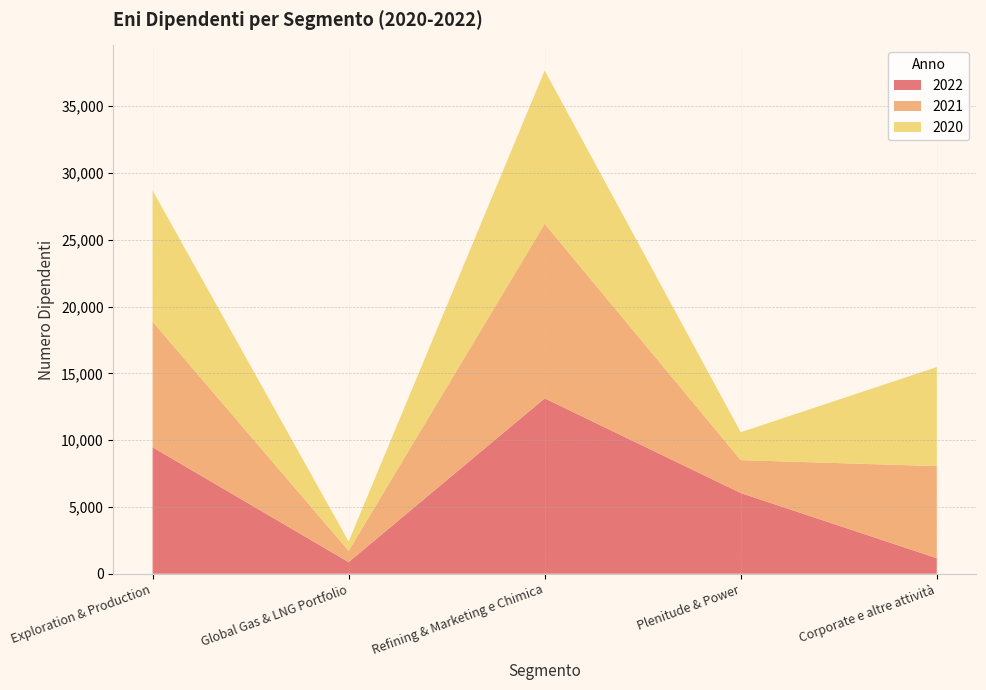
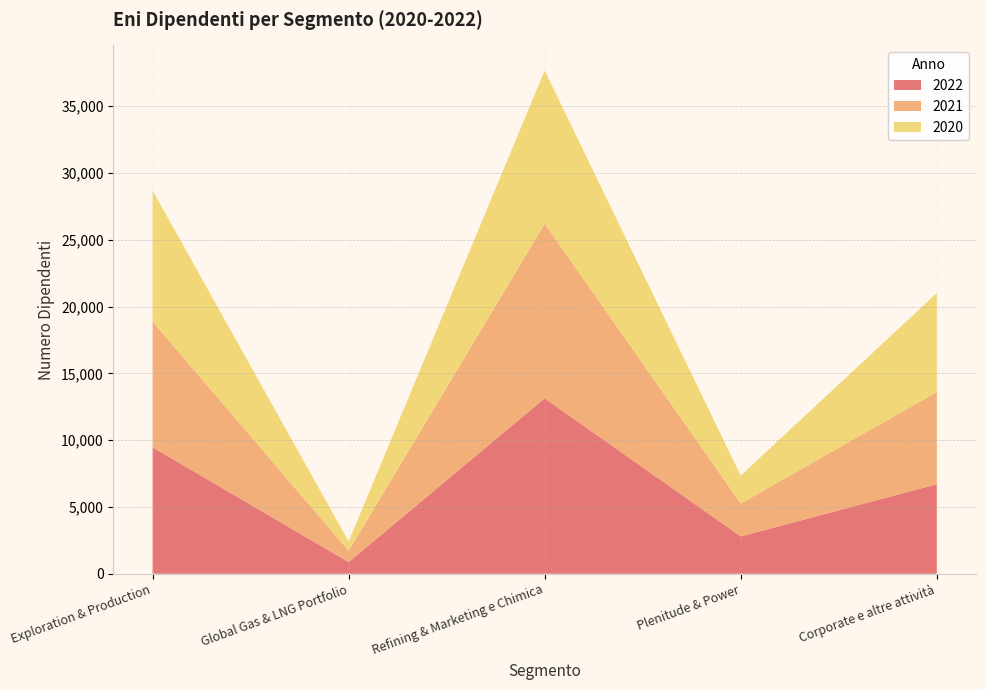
2022, Plenitude & Power: 6,000 -> 2,800
2022, Corporate e altre attività: 1,200 -> 6,700
